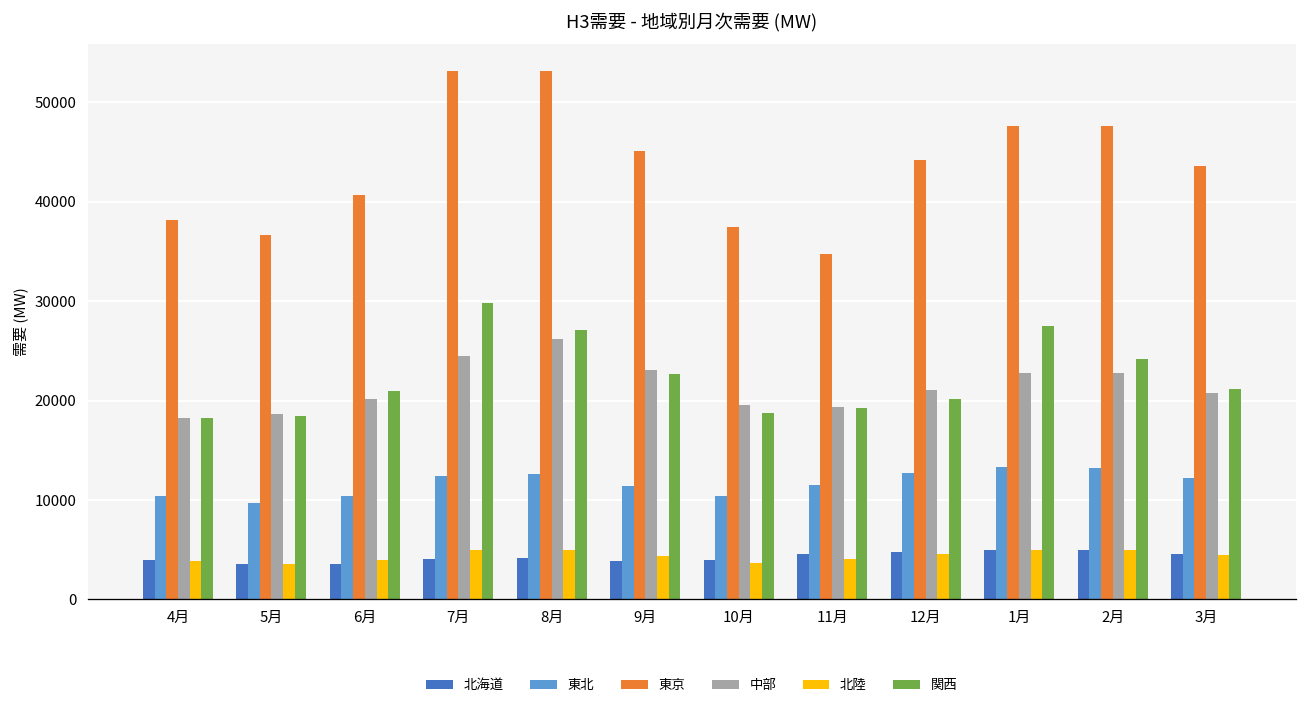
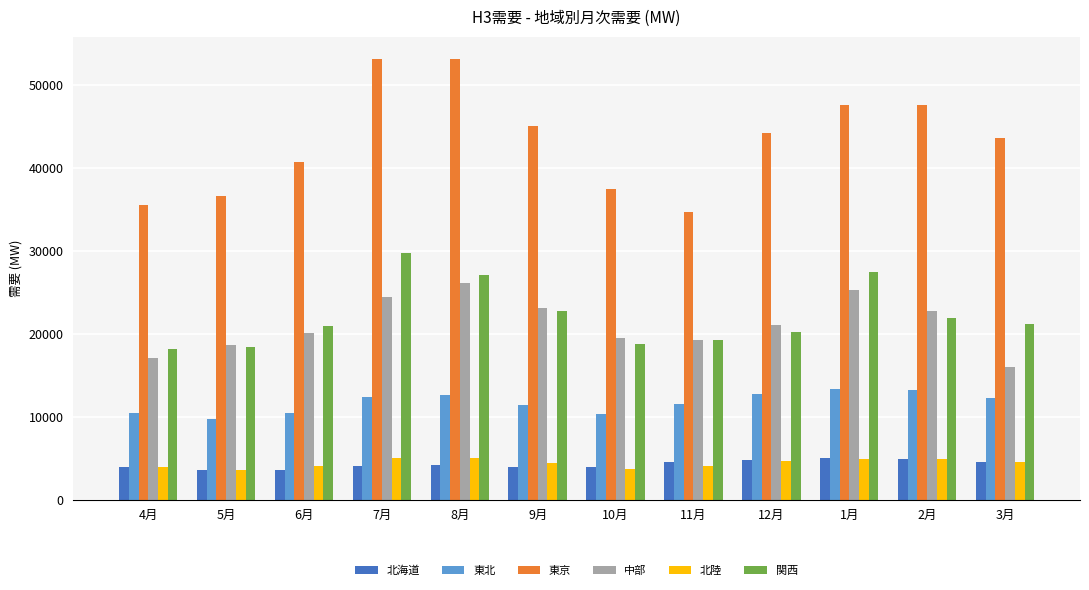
東京, 4月: 38000 -> 36000
中部, 4月: 18000 -> 17000
中部, 1月: 23000 -> 25000
関西, 2月: 24000 -> 22000
中部, 3月: 21000 -> 16000
